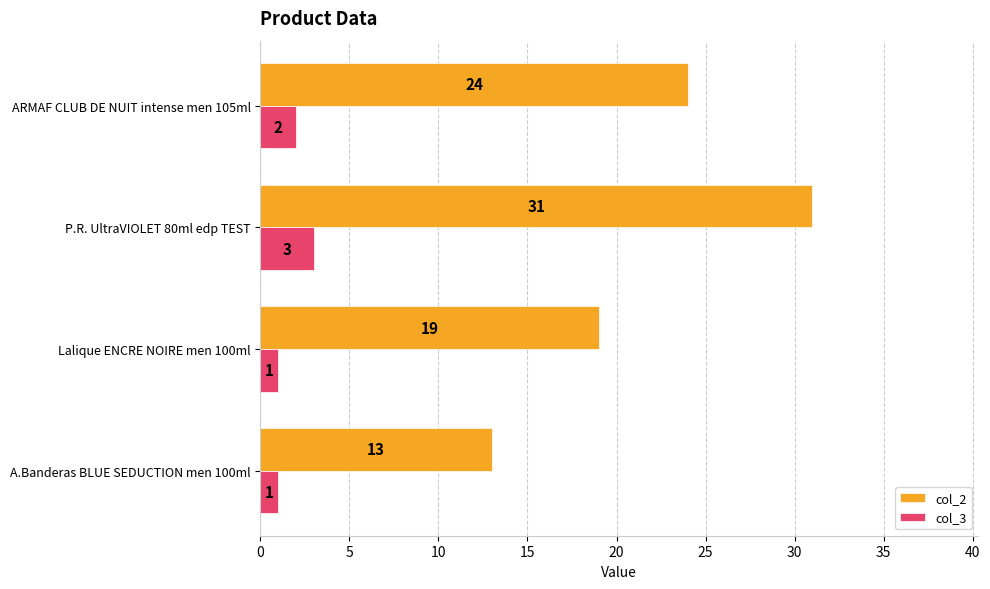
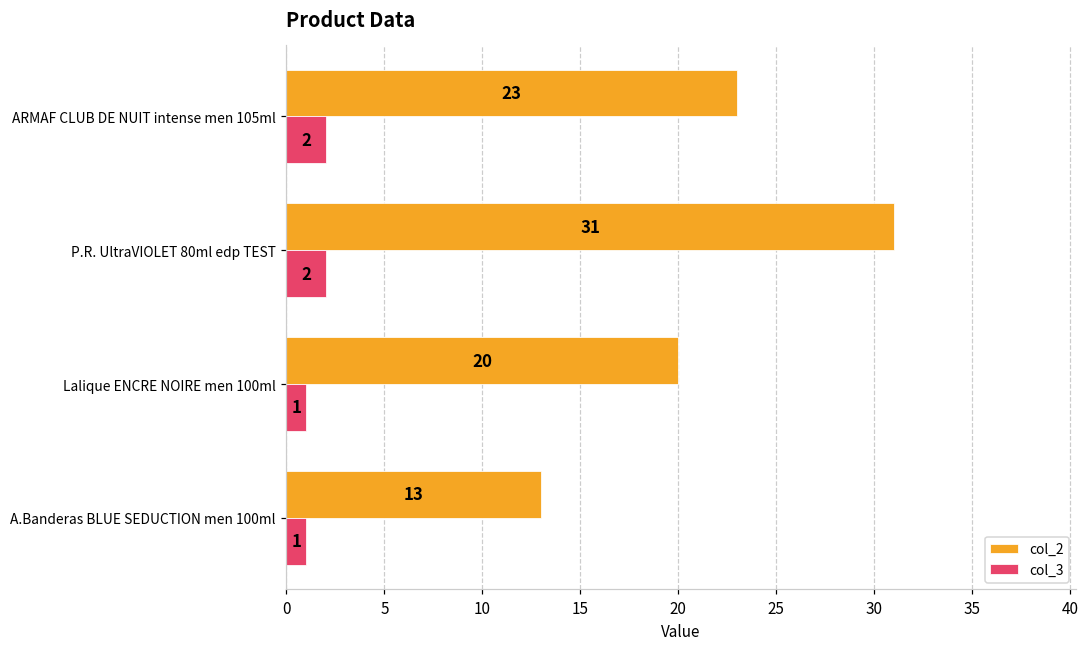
col_2, ARMAF CLUB DE NUIT intense men 105ml: 24 -> 23
col_3, P.R. UltraVIOLET 80ml edp TEST: 3 -> 2
col_2, Lalique ENCRE NOIRE men 100ml: 19 -> 20
